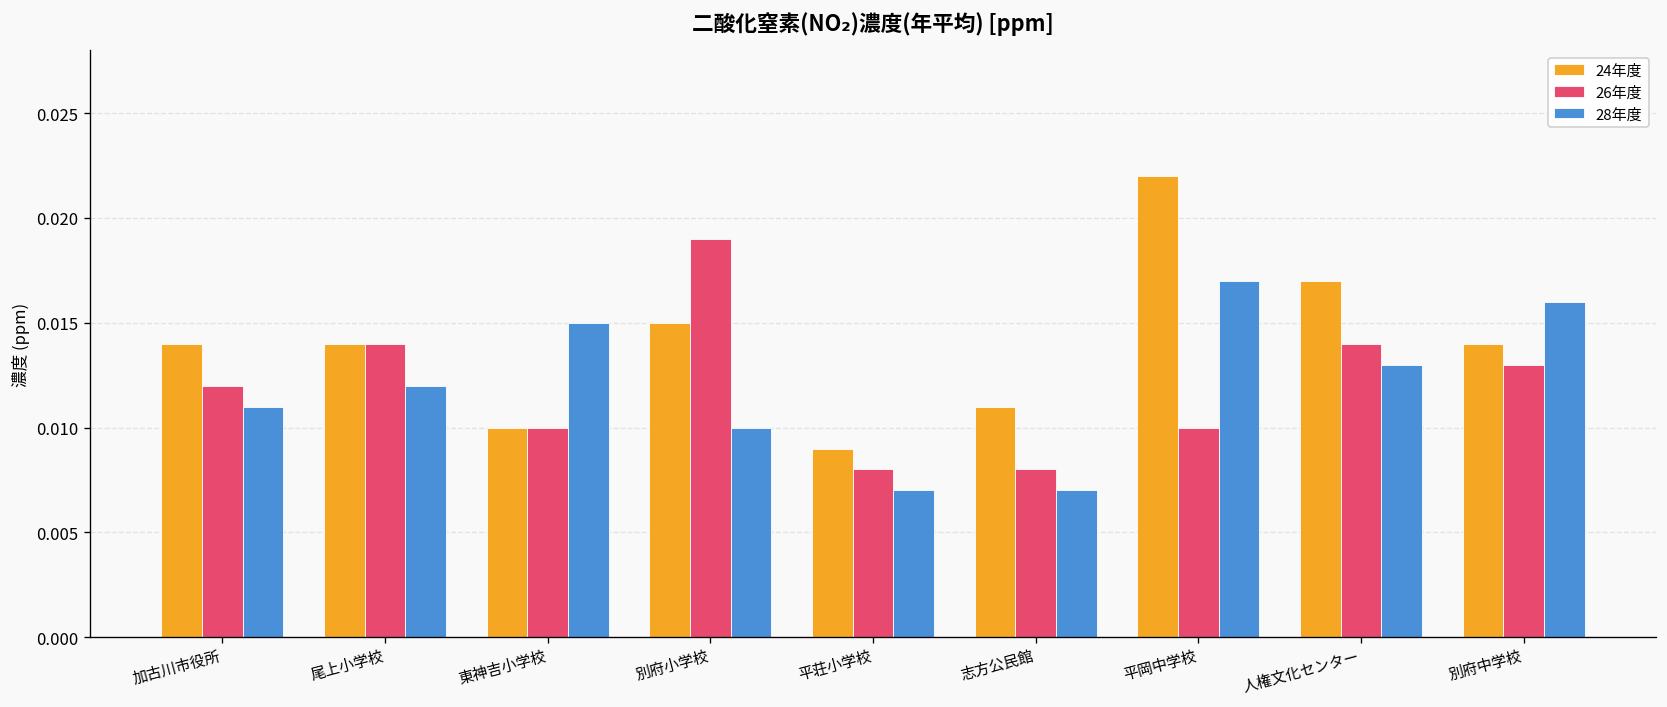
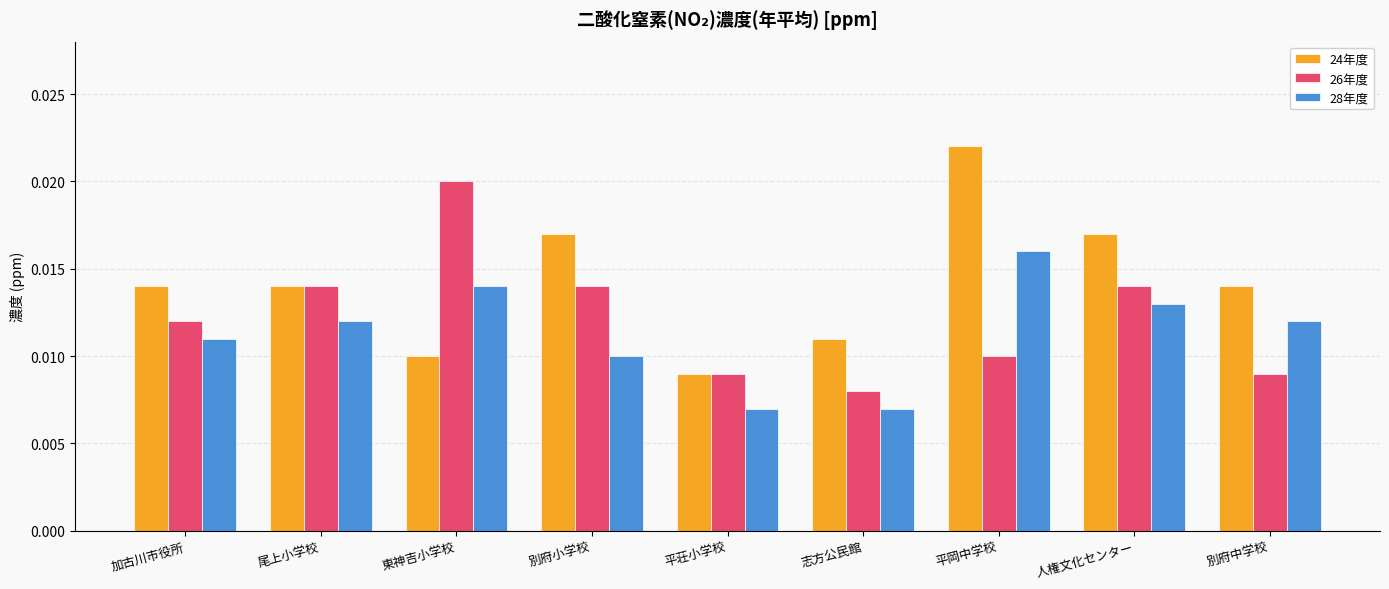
26年度, 東神吉小学校: 0.01 -> 0.02
28年度, 東神吉小学校: 0.015 -> 0.014
24年度, 別府小学校: 0.015 -> 0.017
26年度, 別府小学校: 0.019 -> 0.014
26年度, 平荘小学校: 0.008 -> 0.009
28年度, 平岡中学校: 0.017 -> 0.016
26年度, 別府中学校: 0.013 -> 0.009
28年度, 別府中学校: 0.016 -> 0.012
